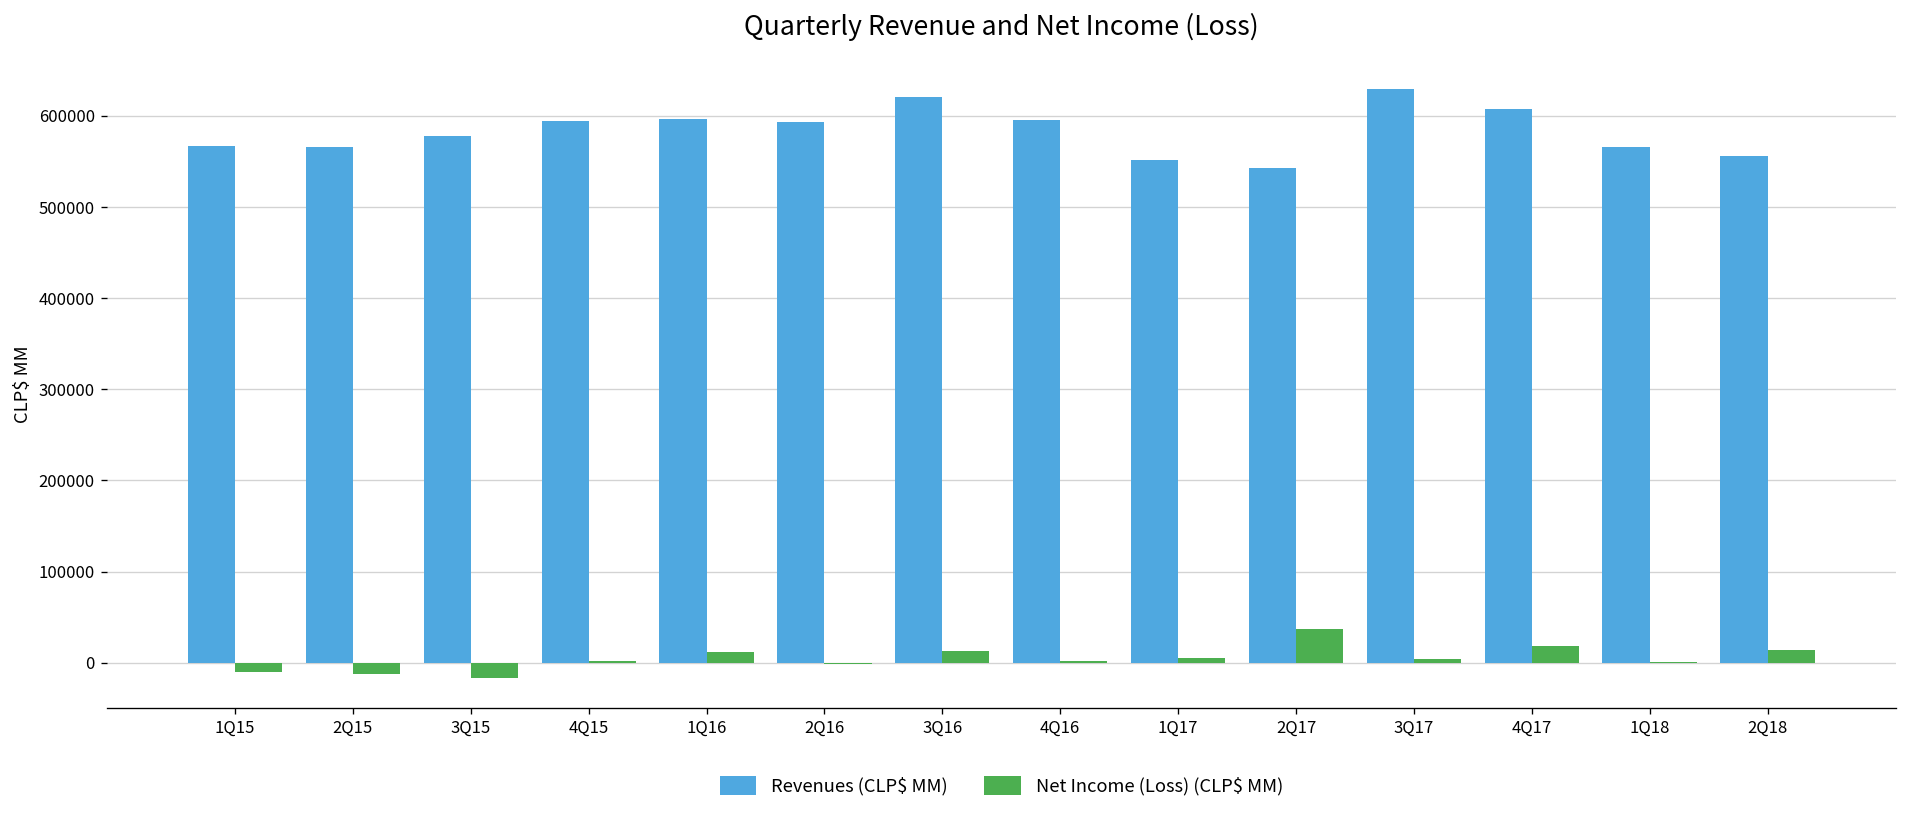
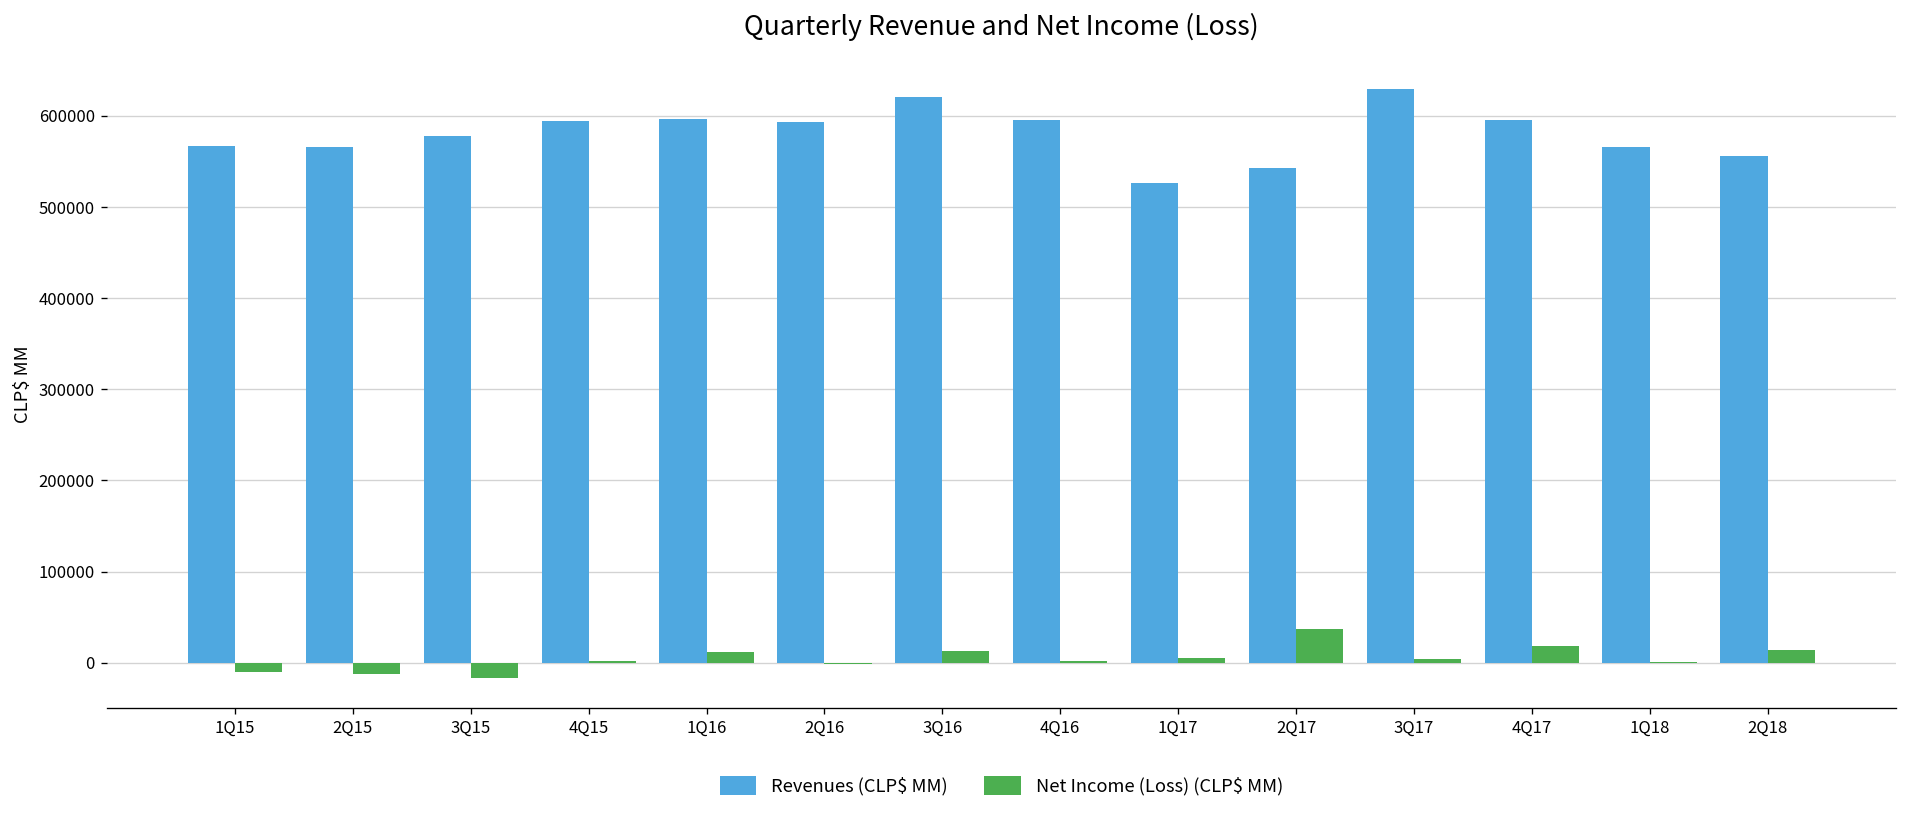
Revenues (CLP$ MM), 1Q17: 550000 -> 530000
Revenues (CLP$ MM), 4Q17: 610000 -> 600000
